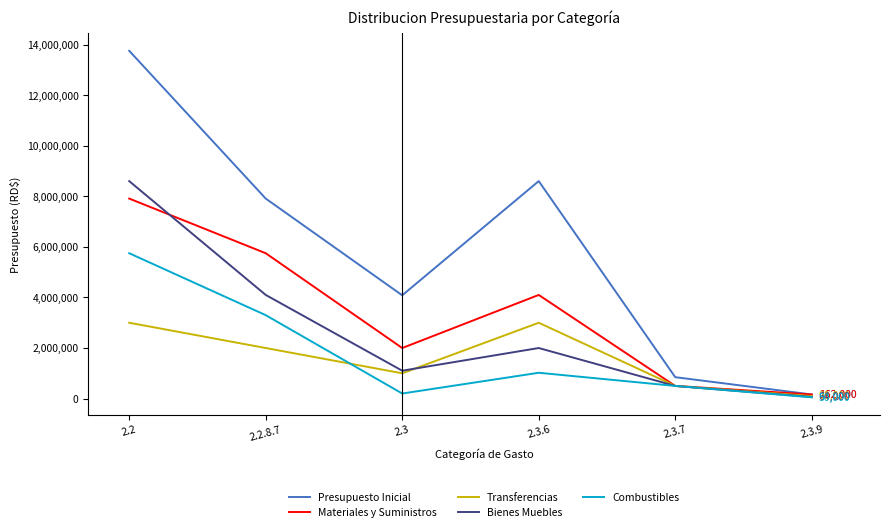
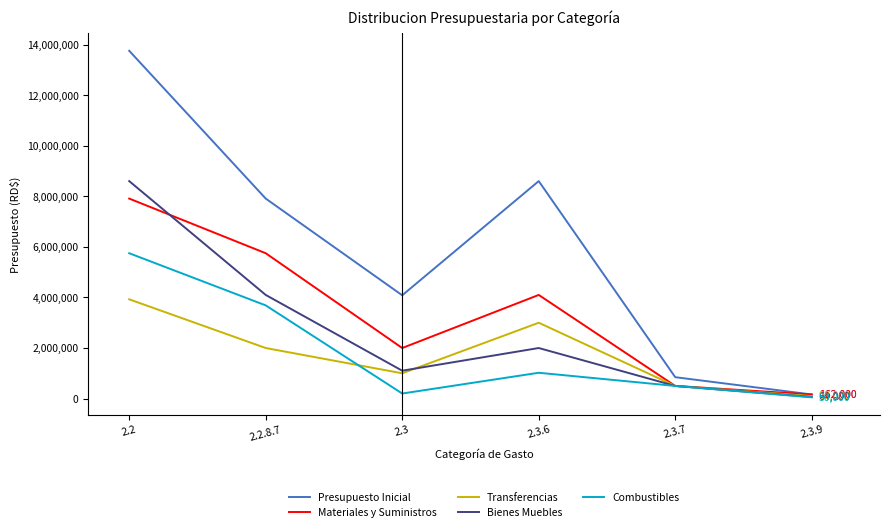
Transferencias, 2.2: 3,000,000 -> 3,900,000
Combustibles, 2.2.8.7: 3,300,000 -> 3,700,000
